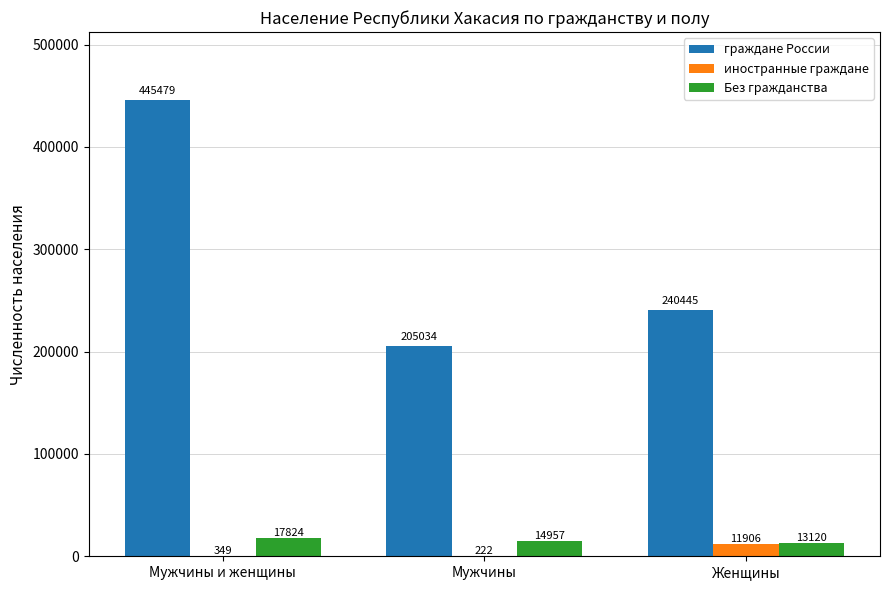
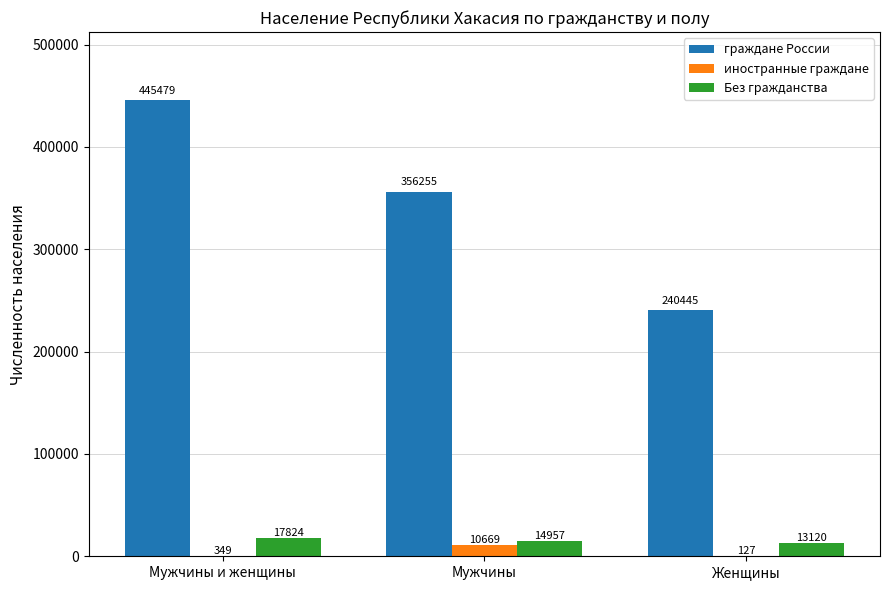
граждане России, Мужчины: 205034 -> 356255
иностранные граждане, Мужчины: 222 -> 10669
иностранные граждане, Женщины: 11906 -> 127
